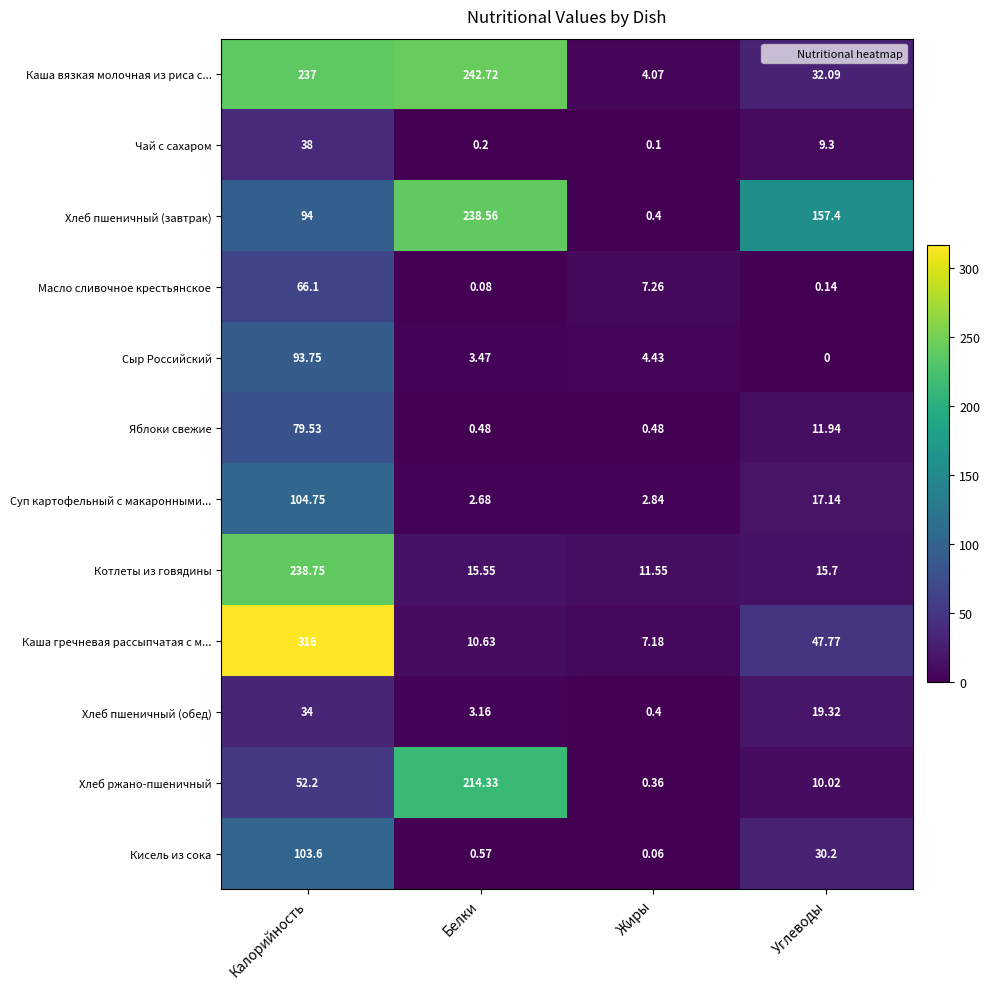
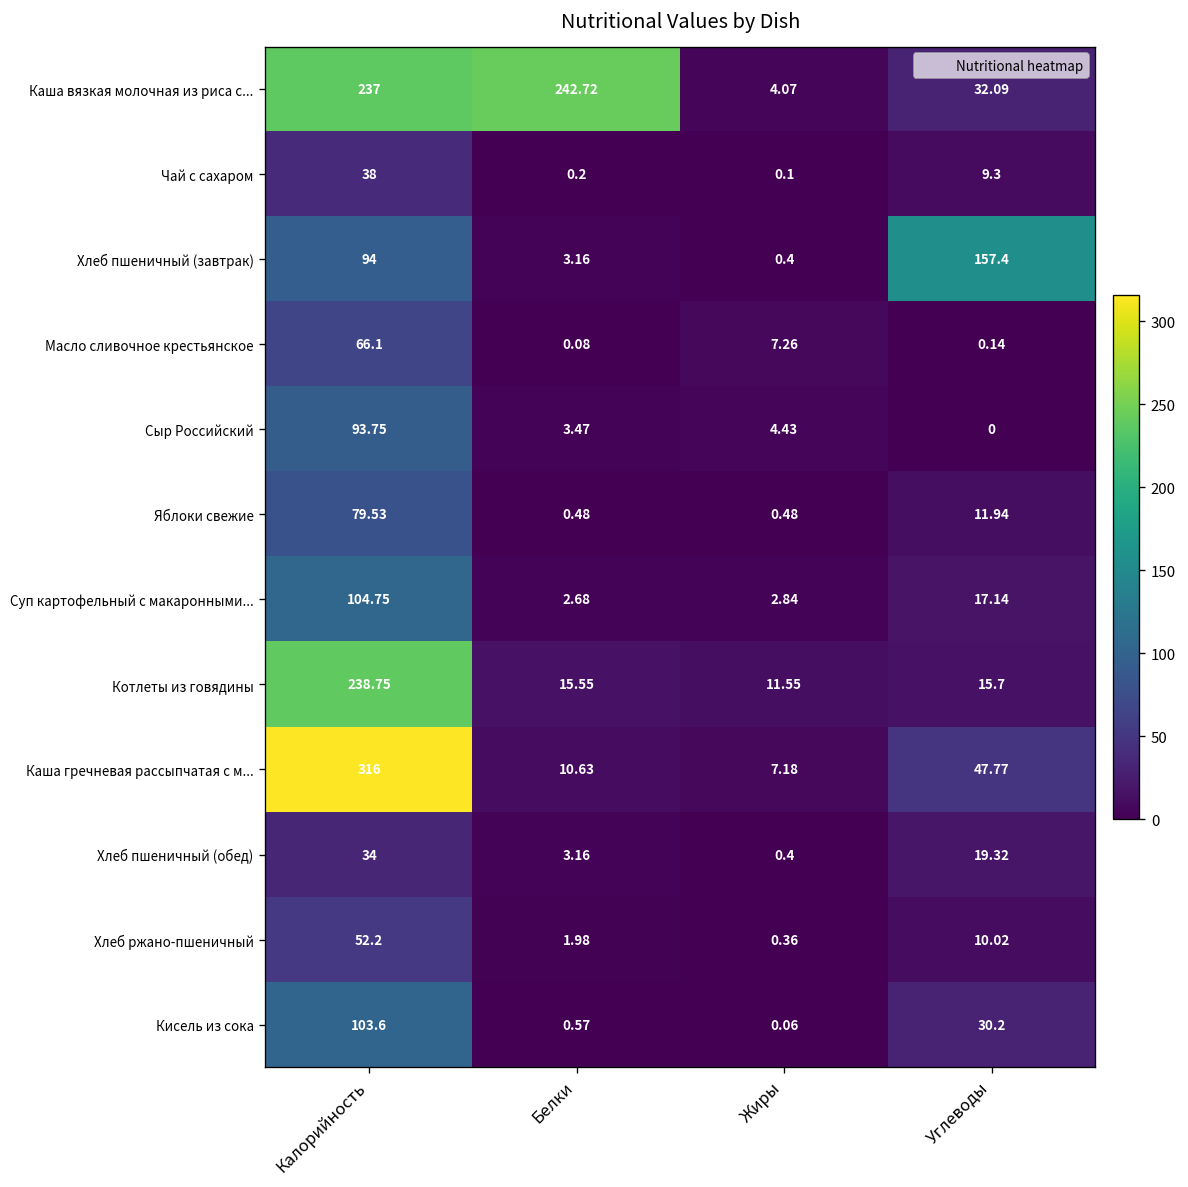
Хлеб пшеничный (завтрак), Белки: 238.56 -> 3.16
Хлеб ржано-пшеничный, Белки: 214.33 -> 1.98
